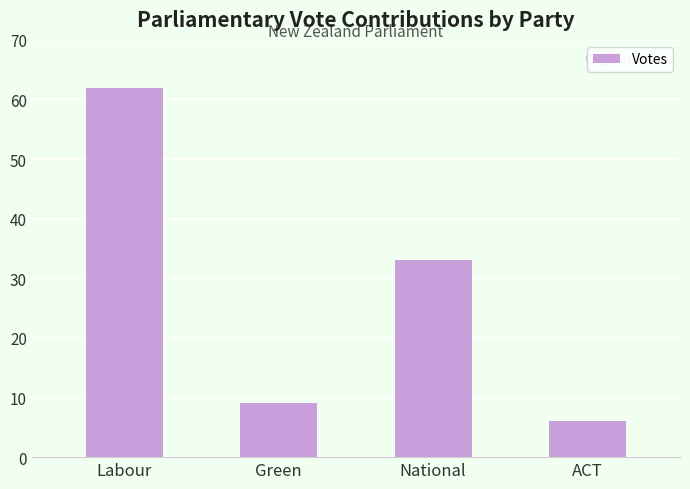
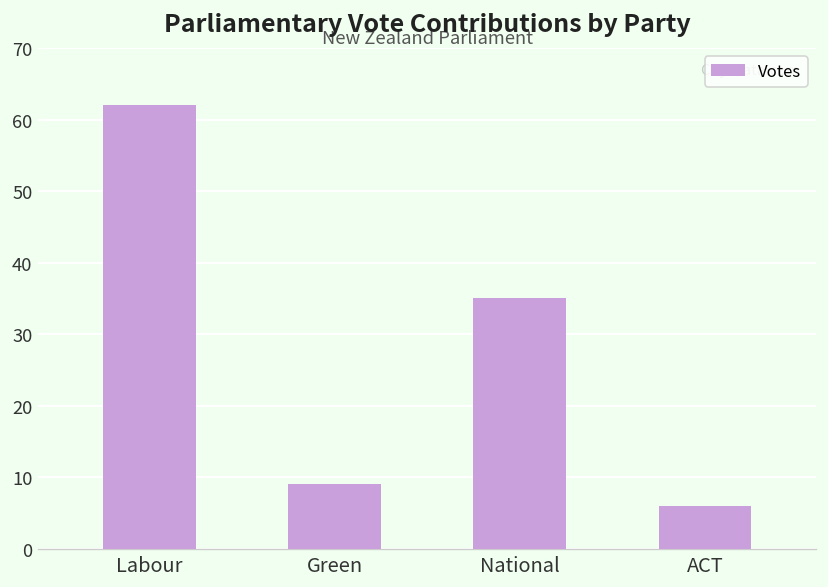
National: 33 -> 35
